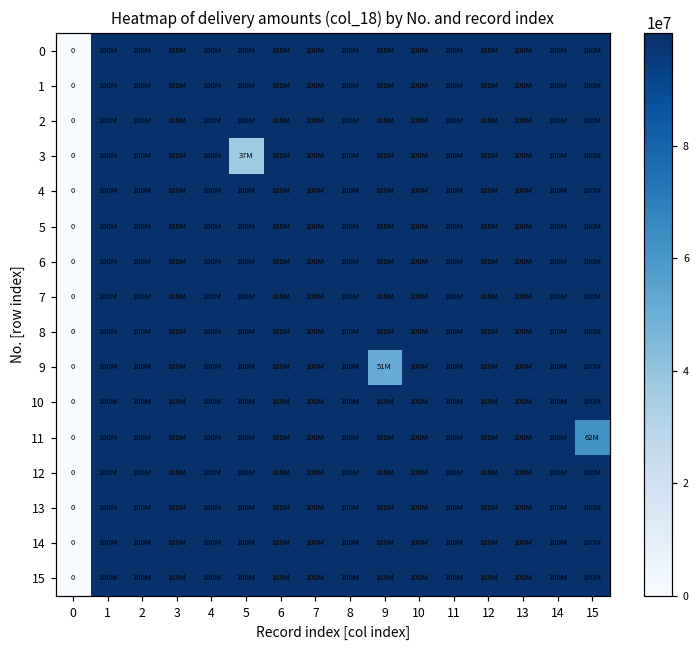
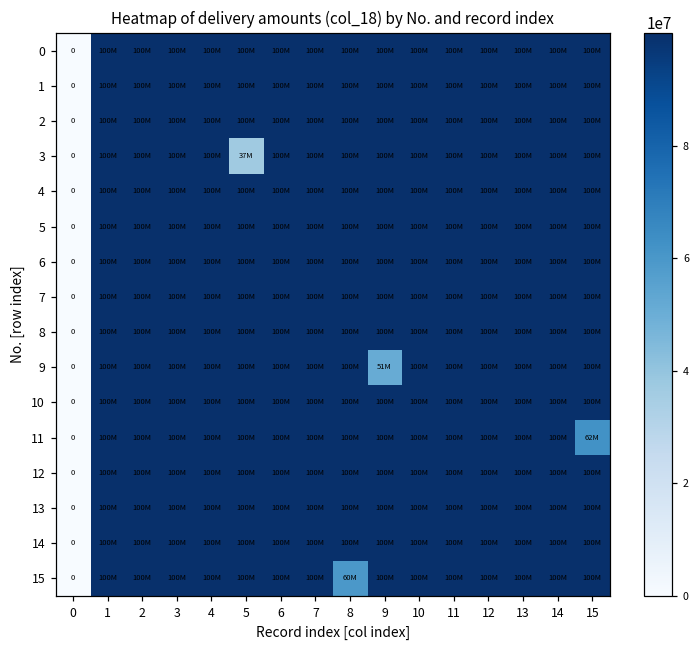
15, 8: 100M -> 60M
